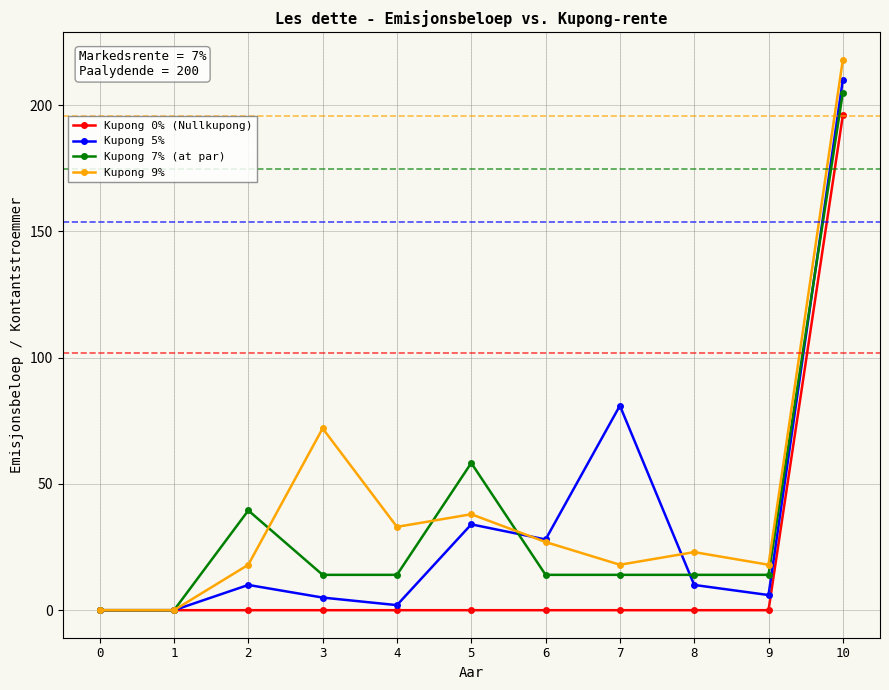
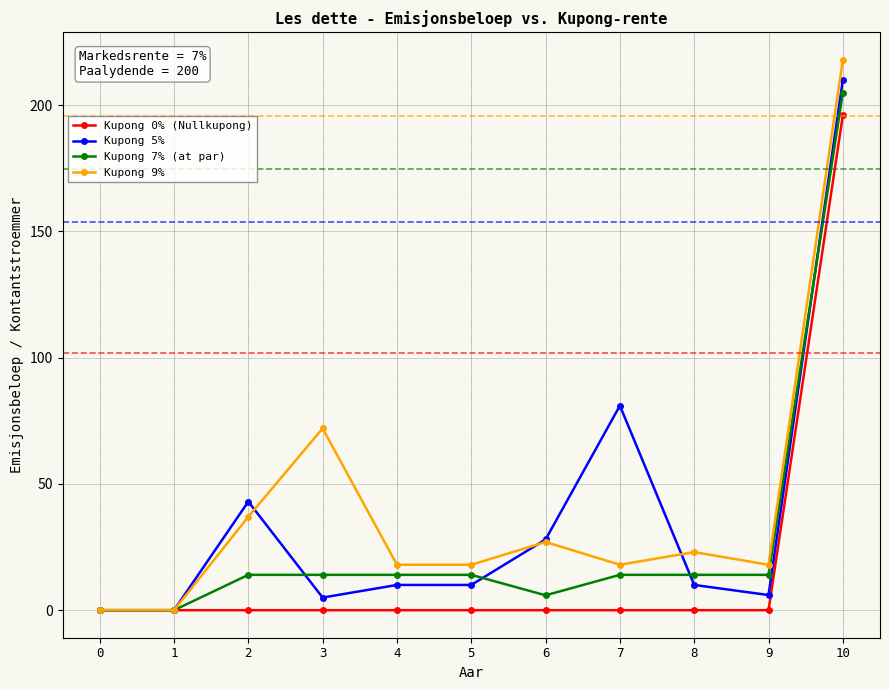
Kupong 5%, 2: 10 -> 43
Kupong 7% (at par), 2: 40 -> 14
Kupong 9%, 2: 18 -> 37
Kupong 5%, 4: 2 -> 10
Kupong 9%, 4: 33 -> 18
Kupong 5%, 5: 34 -> 10
Kupong 7% (at par), 5: 58 -> 14
Kupong 9%, 5: 38 -> 18
Kupong 7% (at par), 6: 14 -> 6
